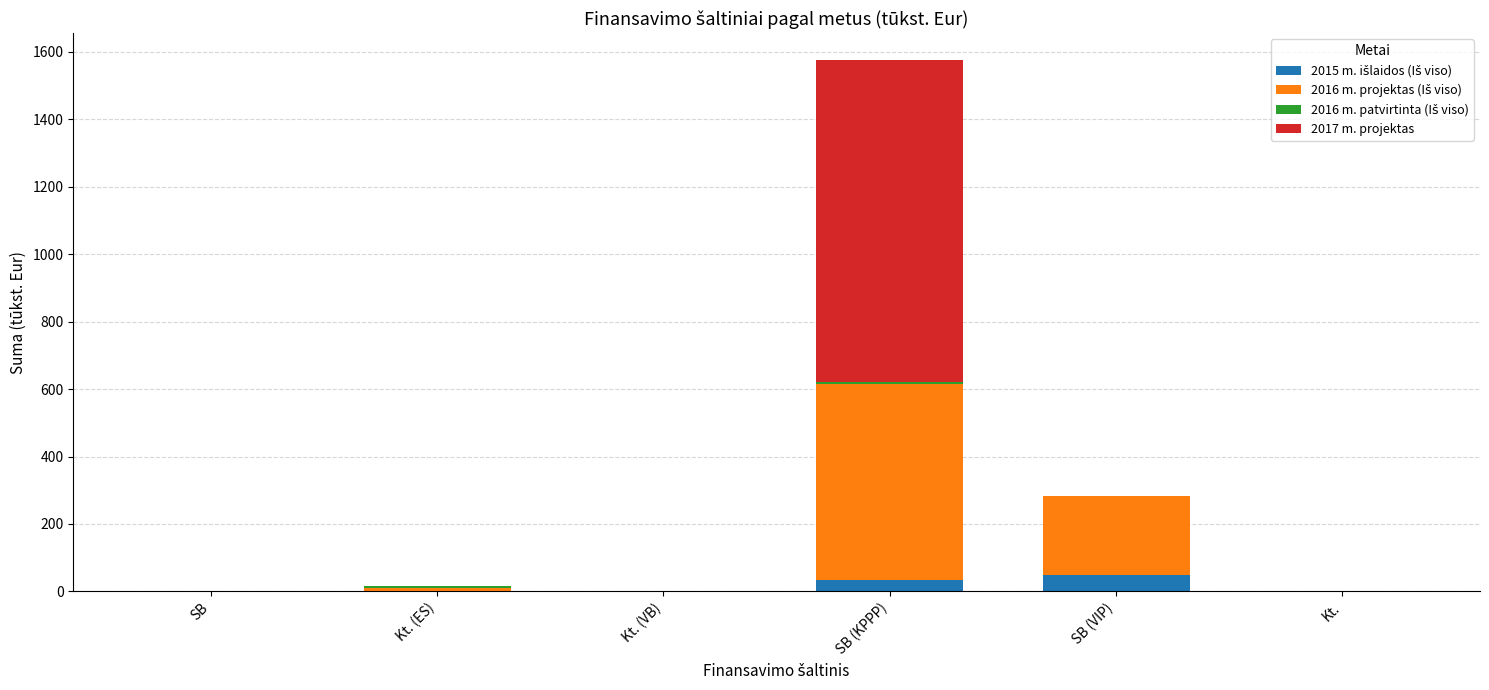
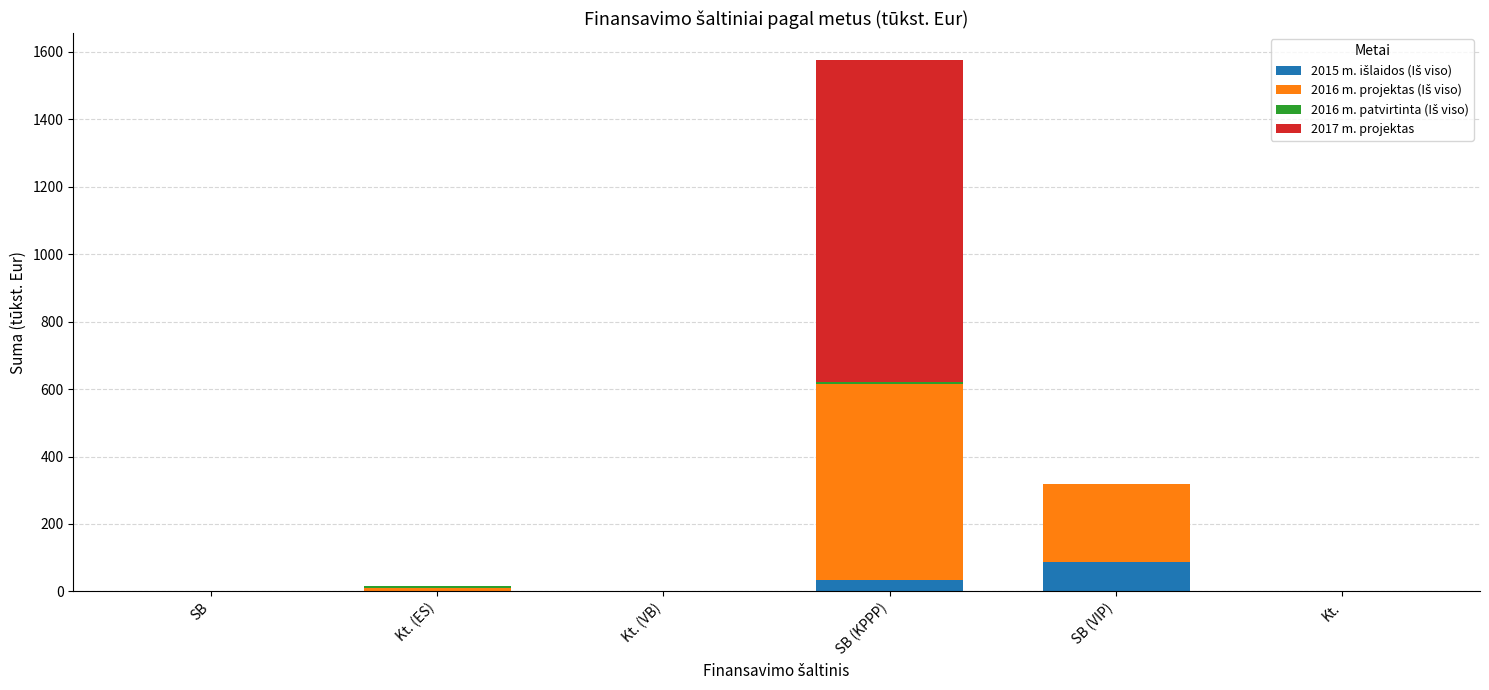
2015 m. išlaidos (Iš viso), SB (VIP): 50 -> 90
